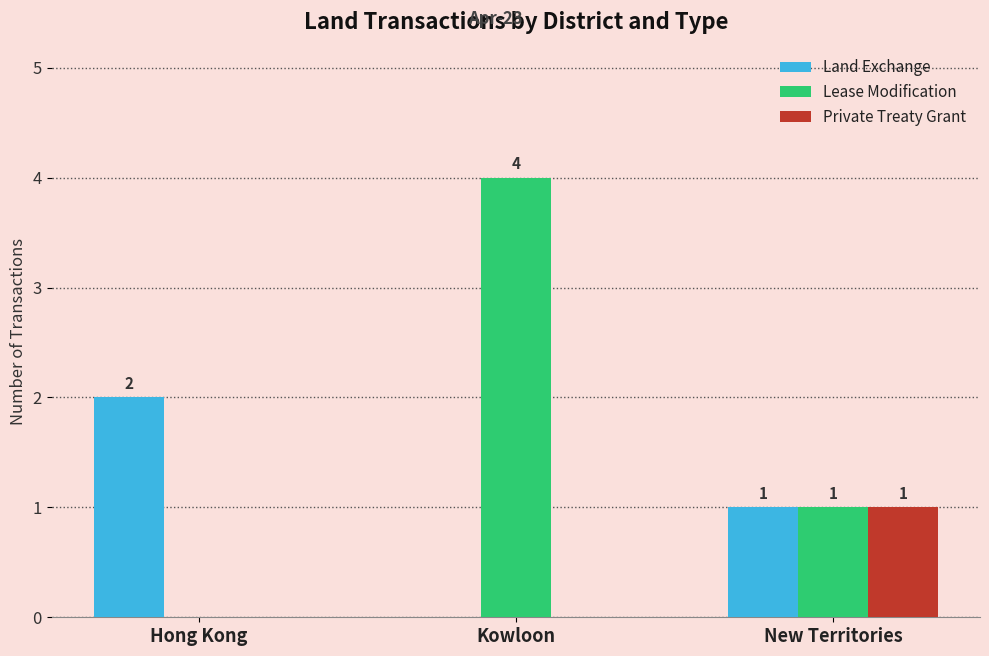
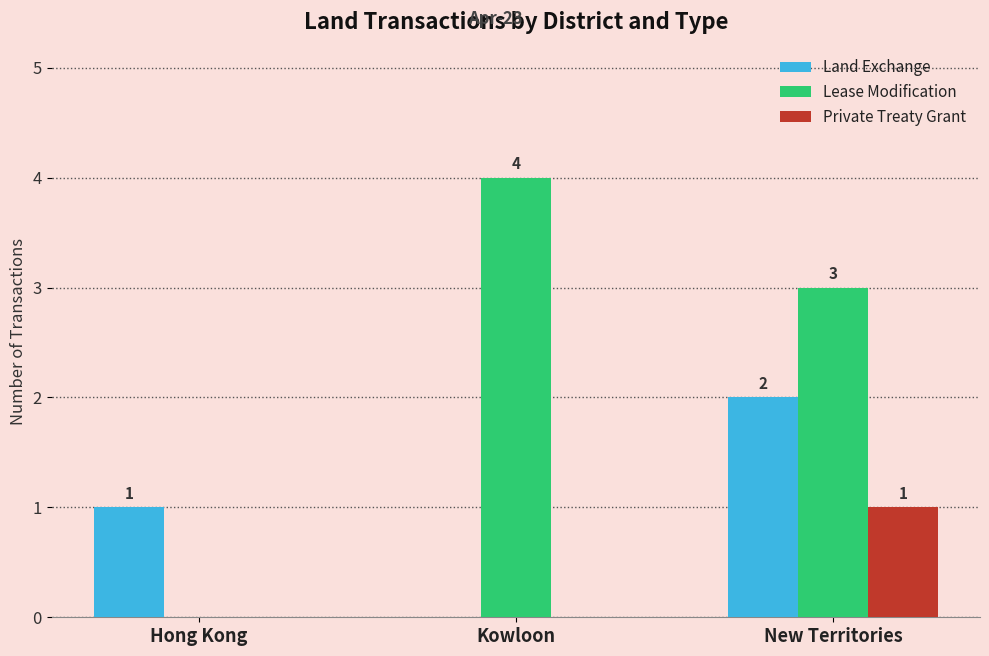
Land Exchange, Hong Kong: 2 -> 1
Land Exchange, New Territories: 1 -> 2
Lease Modification, New Territories: 1 -> 3
